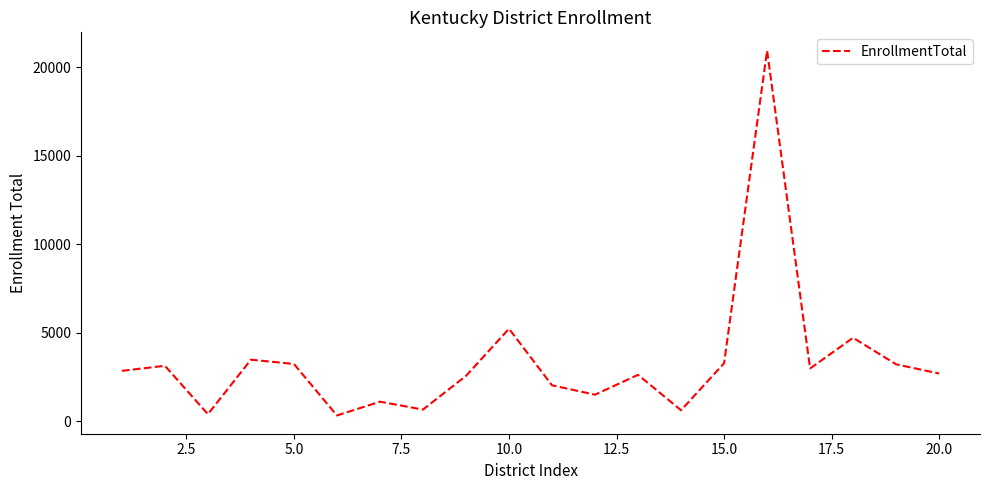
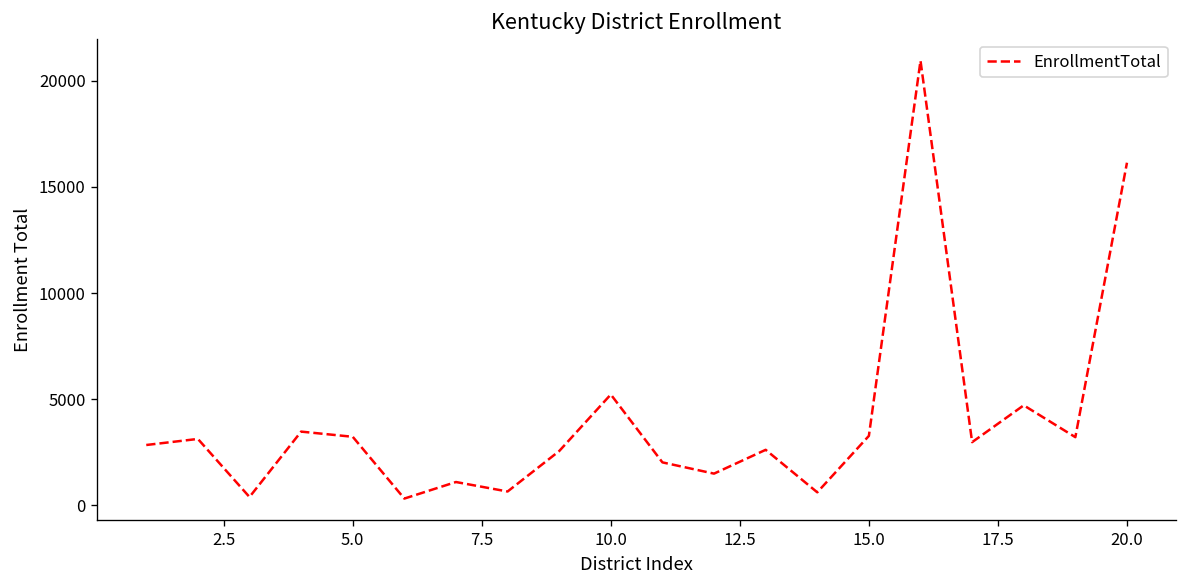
20.0: 2700 -> 16100
